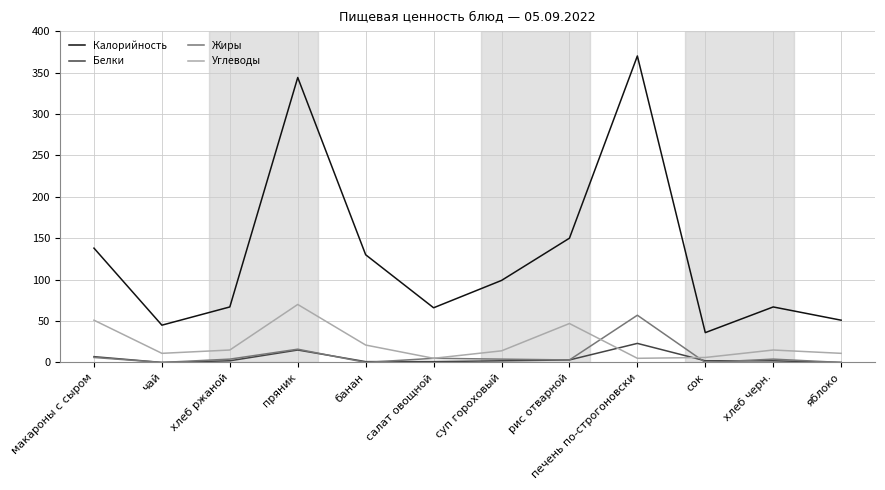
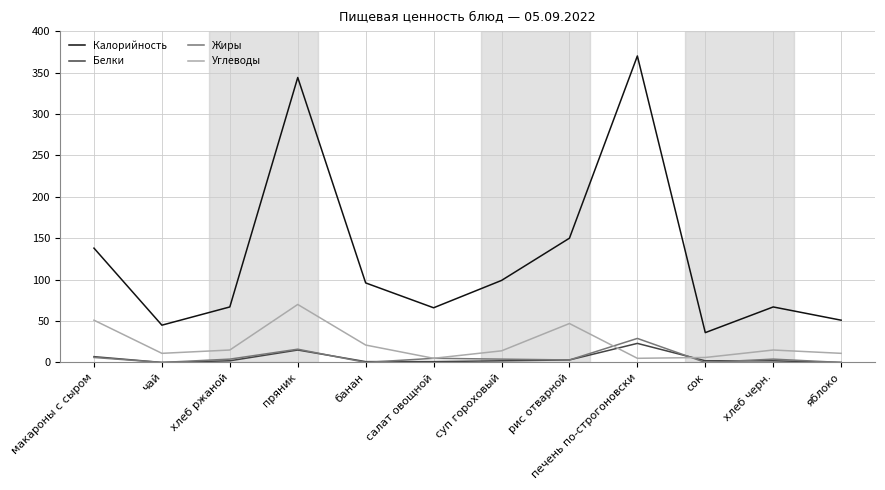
Калорийность, банан: 130 -> 100
Жиры, печень по-строгоновски: 60 -> 30
